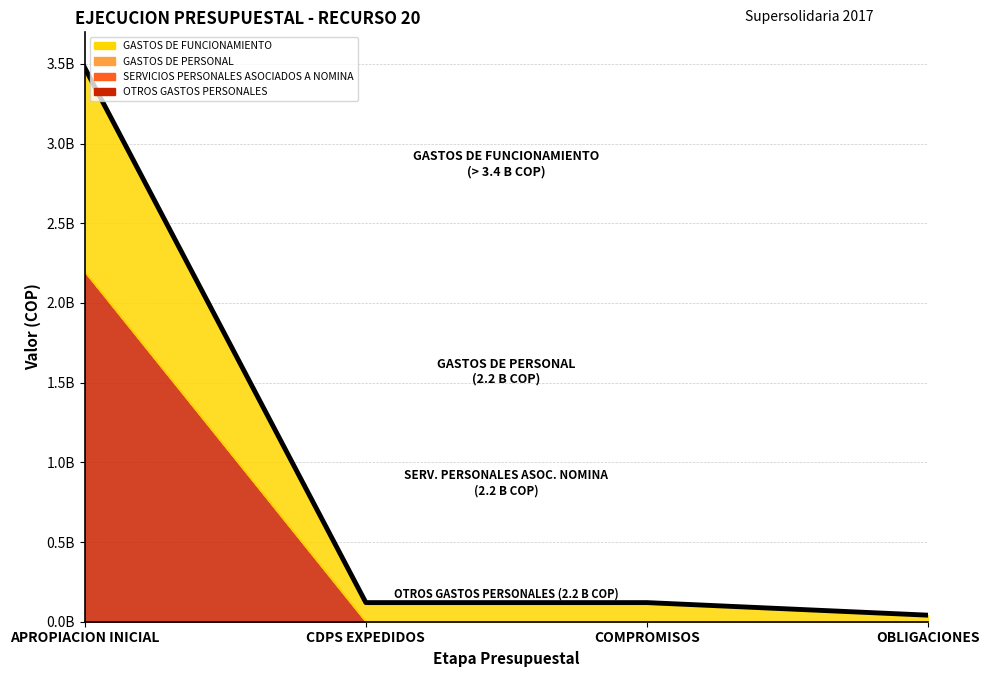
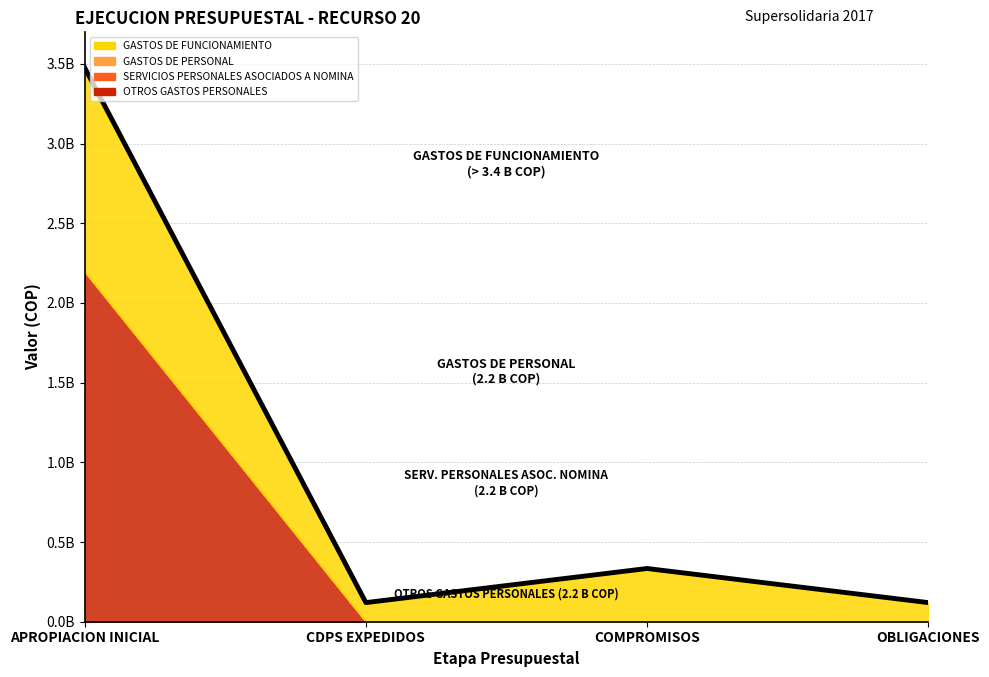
GASTOS DE FUNCIONAMIENTO, COMPROMISOS: 120000000 -> 330000000
GASTOS DE FUNCIONAMIENTO, OBLIGACIONES: 40000000 -> 120000000
